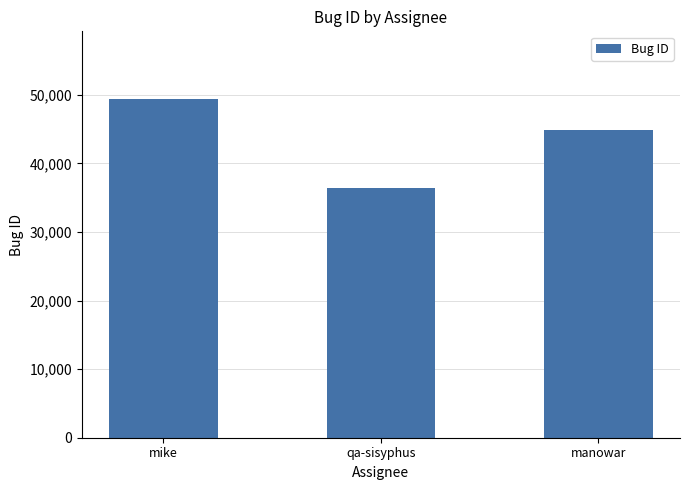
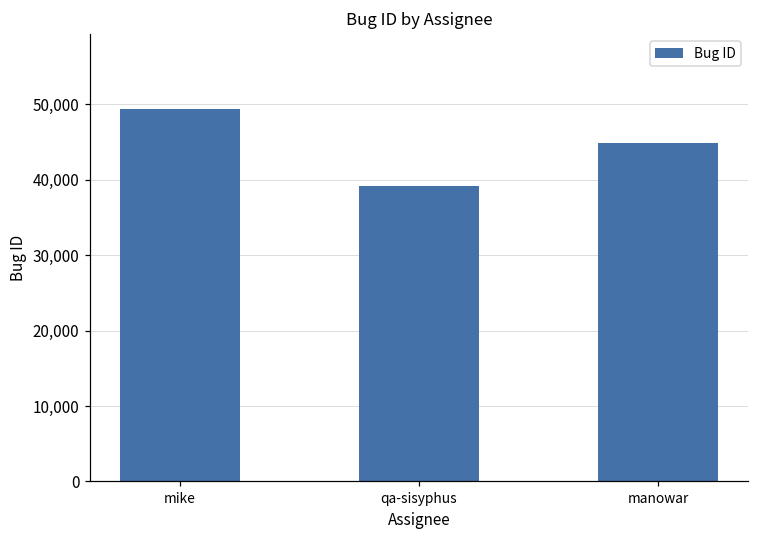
qa-sisyphus: 36,000 -> 39,000
